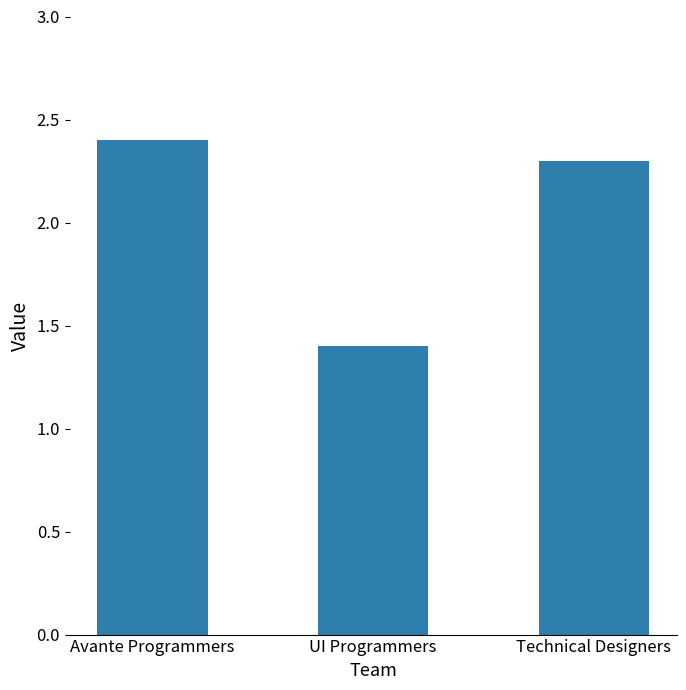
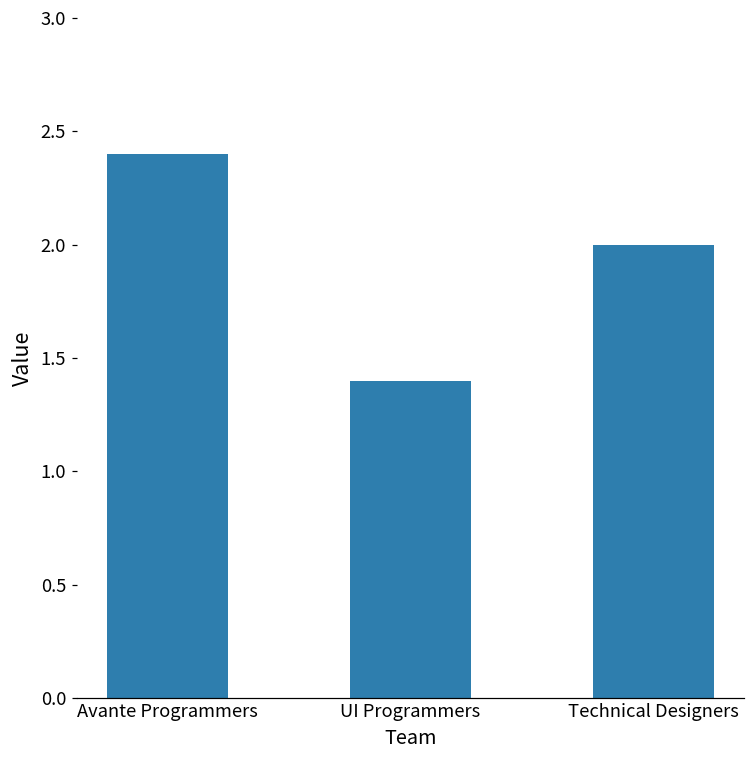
Technical Designers: 2.3 -> 2.0
